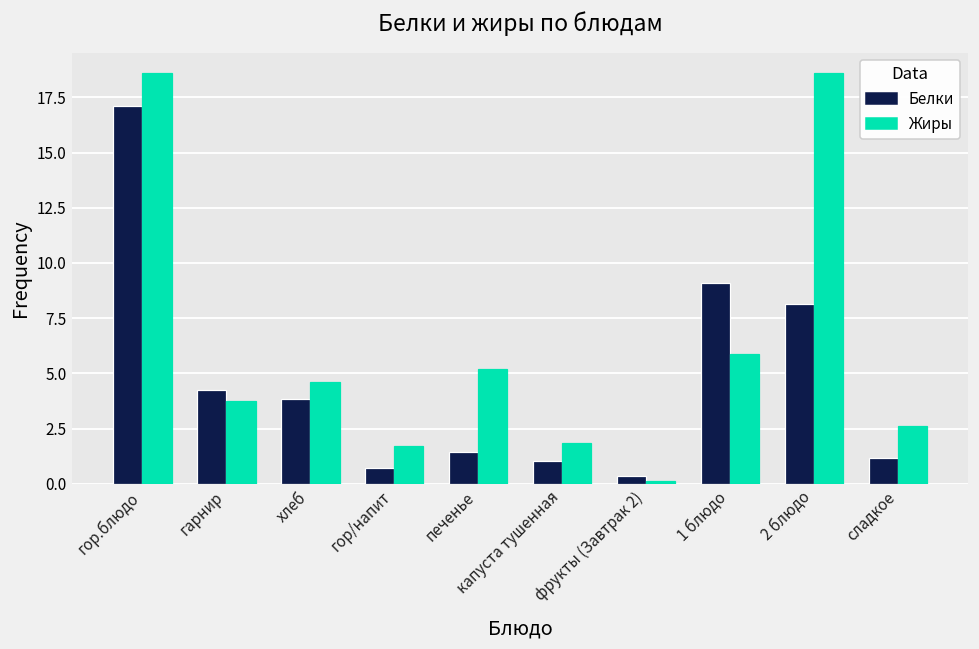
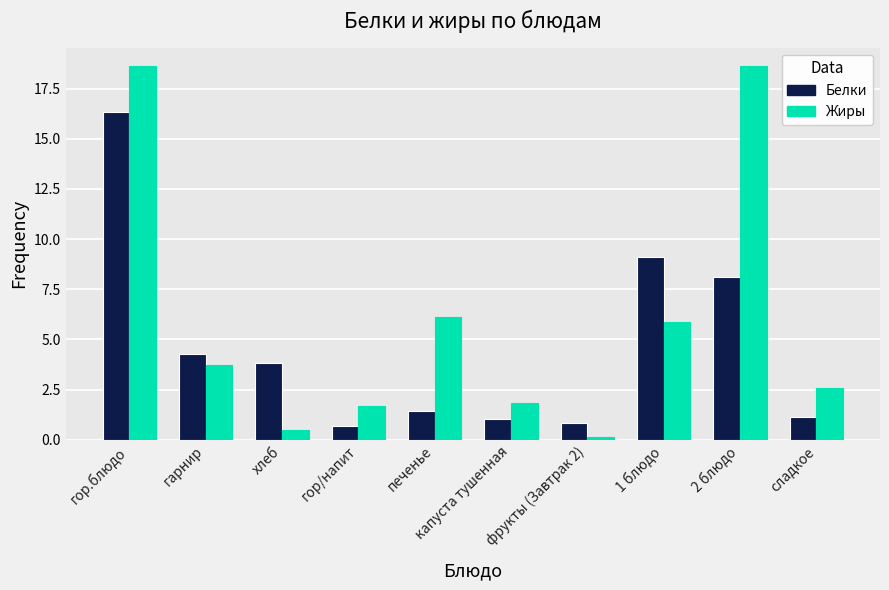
Белки, гор.блюдо: 17.1 -> 16.4
Жиры, хлеб: 4.6 -> 0.5
Жиры, печенье: 5.2 -> 6.1
Белки, фрукты (Завтрак 2): 0.3 -> 0.9
